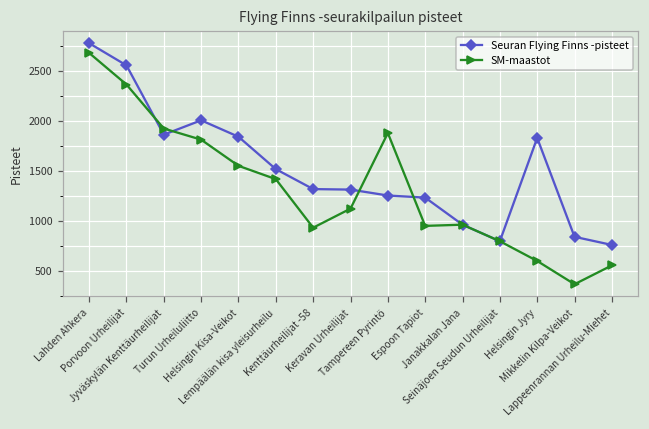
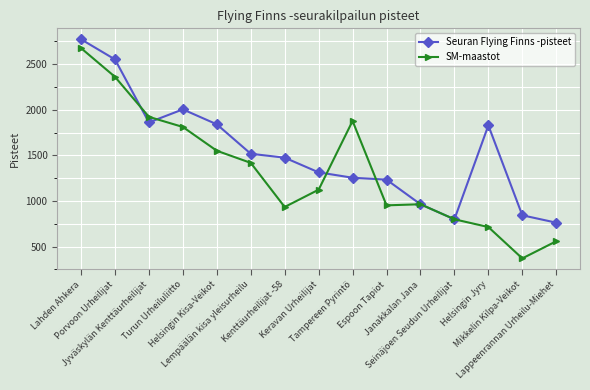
Seuran Flying Finns -pisteet, Kenttäurheilijat -58: 1300 -> 1500
SM-maastot, Helsingin Jyry: 600 -> 700
